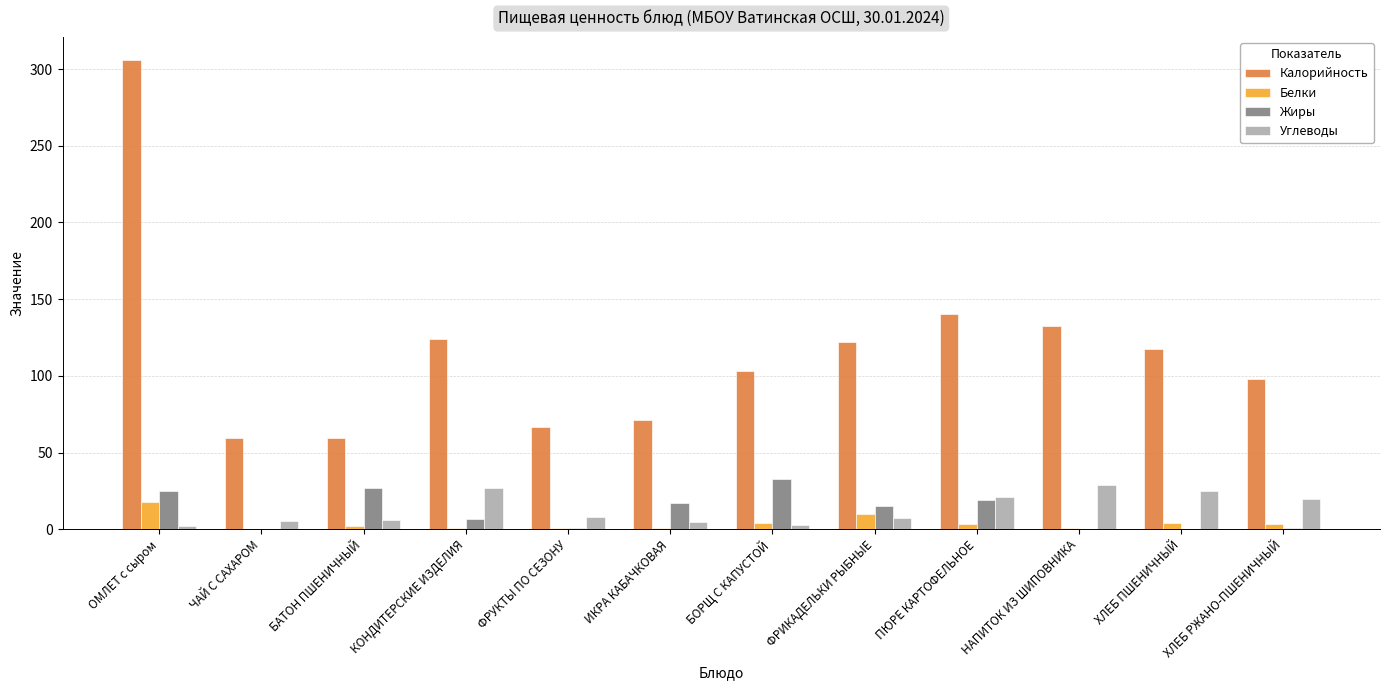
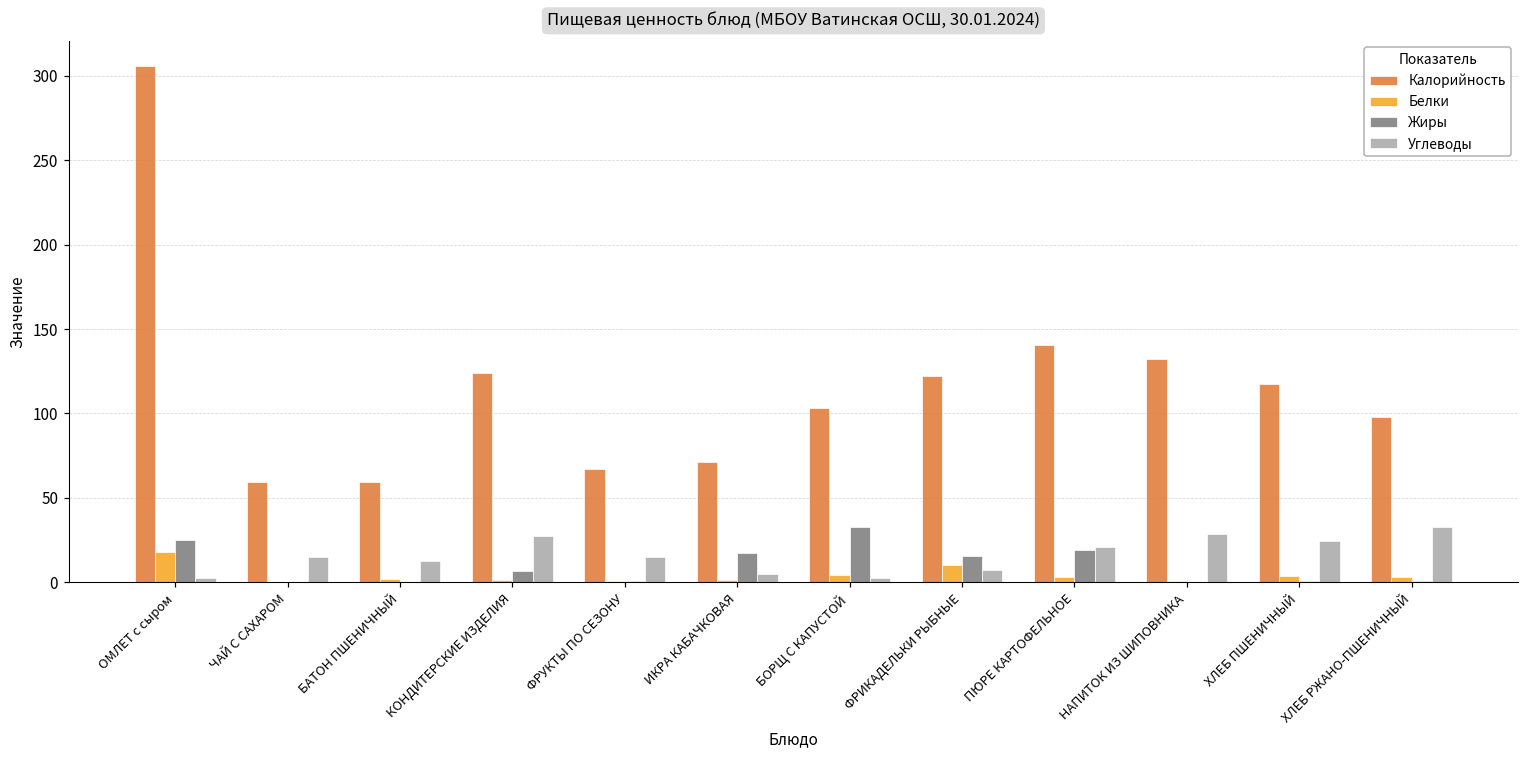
Углеводы, ЧАЙ С САХАРОМ: 6 -> 15
Жиры, БАТОН ПШЕНИЧНЫЙ: 27 -> 0
Углеводы, БАТОН ПШЕНИЧНЫЙ: 6 -> 12
Углеводы, ФРУКТЫ ПО СЕЗОНУ: 8 -> 15
Углеводы, ХЛЕБ РЖАНО-ПШЕНИЧНЫЙ: 20 -> 33
